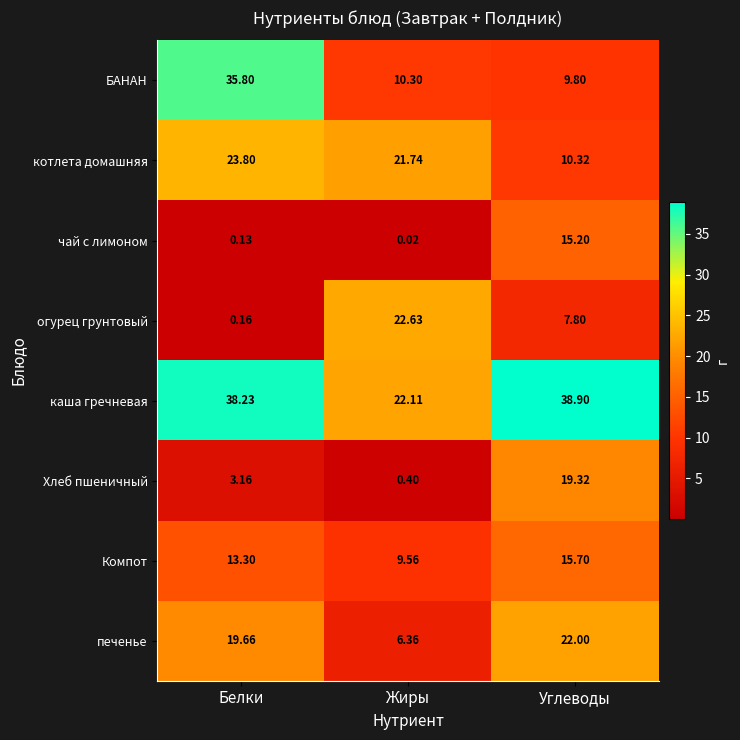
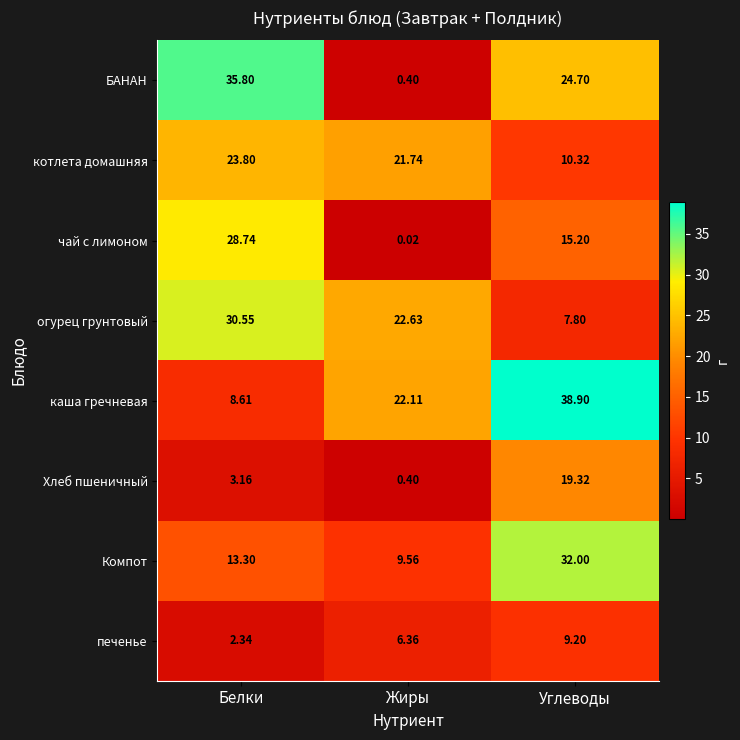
БАНАН, Жиры: 10.30 -> 0.40
БАНАН, Углеводы: 9.80 -> 24.70
чай с лимоном, Белки: 0.13 -> 28.74
огурец грунтовый, Белки: 0.16 -> 30.55
каша гречневая, Белки: 38.23 -> 8.61
Компот, Углеводы: 15.70 -> 32.00
печенье, Белки: 19.66 -> 2.34
печенье, Углеводы: 22.00 -> 9.20
